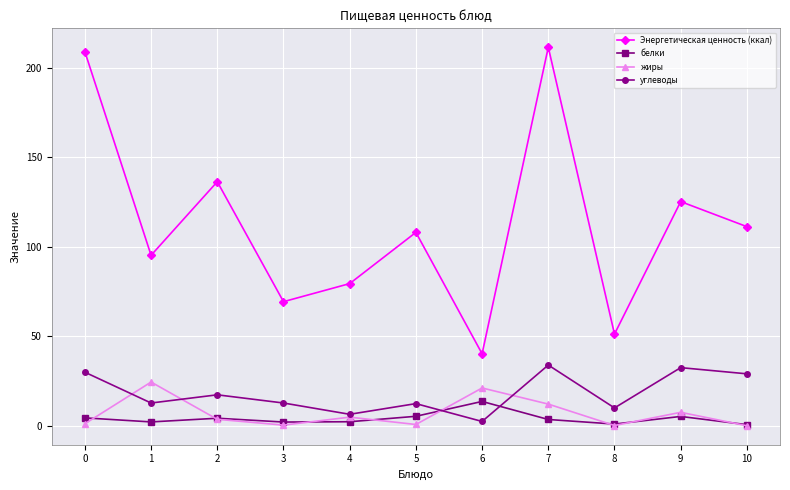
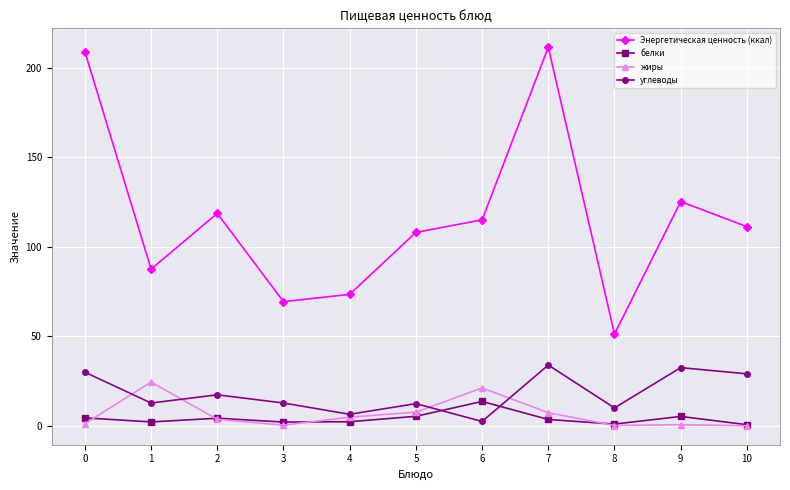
Энергетическая ценность (ккал), 1: 95 -> 88
Энергетическая ценность (ккал), 2: 136 -> 119
Энергетическая ценность (ккал), 4: 79 -> 73
жиры, 5: 1 -> 8
Энергетическая ценность (ккал), 6: 40 -> 115
жиры, 7: 12 -> 7
жиры, 9: 8 -> 1
